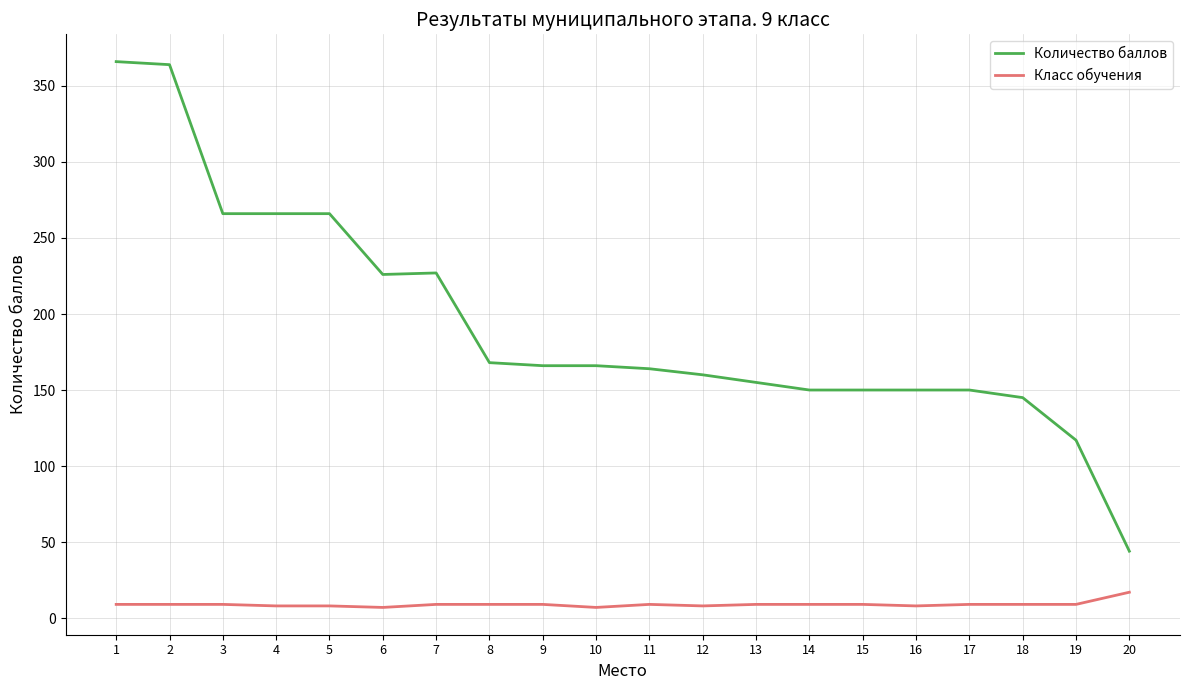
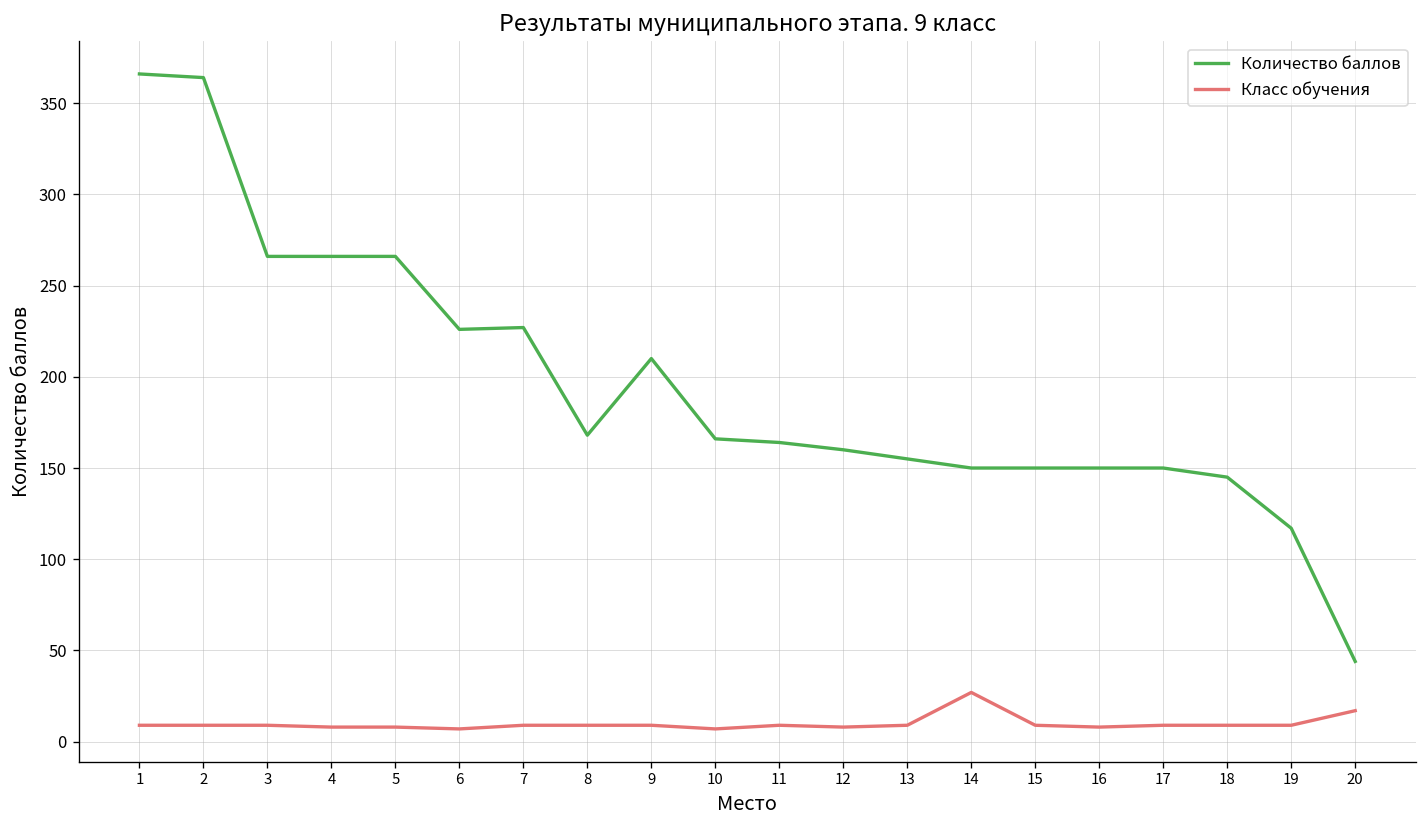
Количество баллов, 9: 166 -> 210
Класс обучения, 14: 9 -> 27
